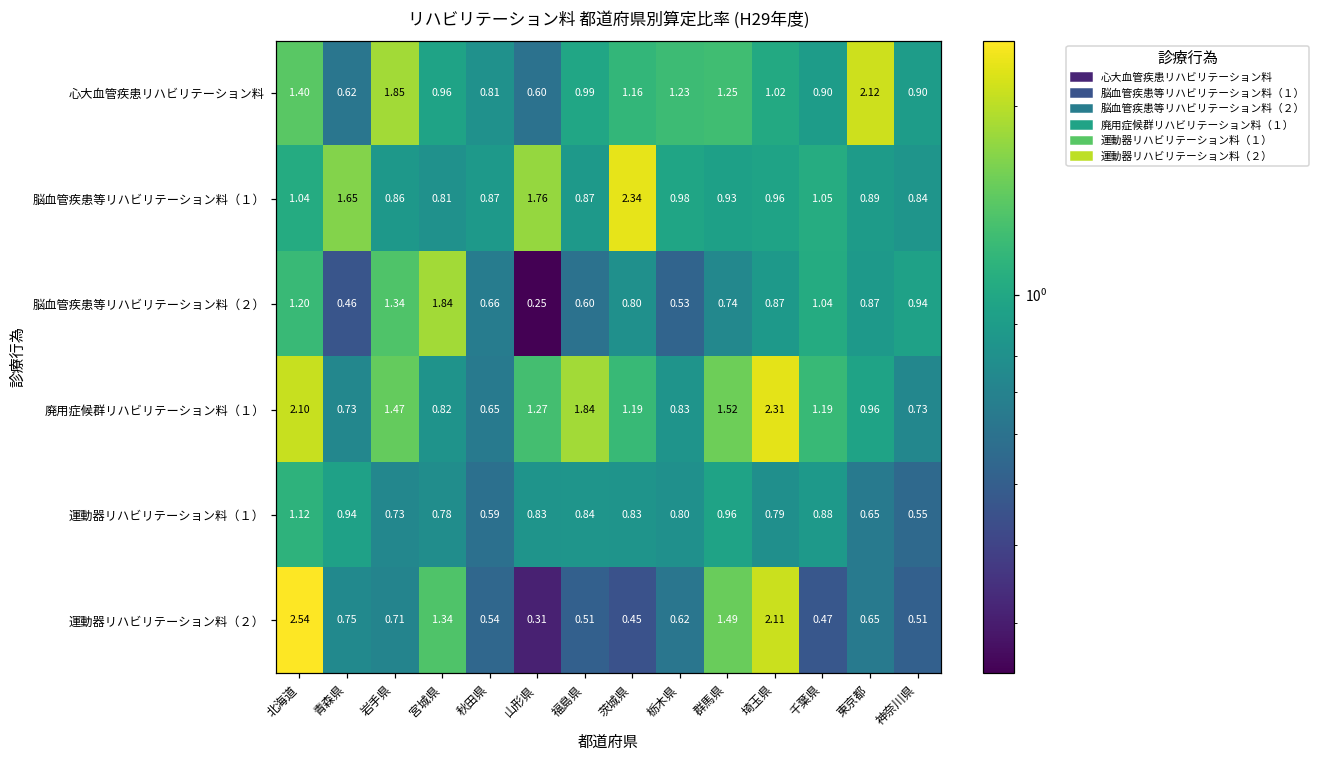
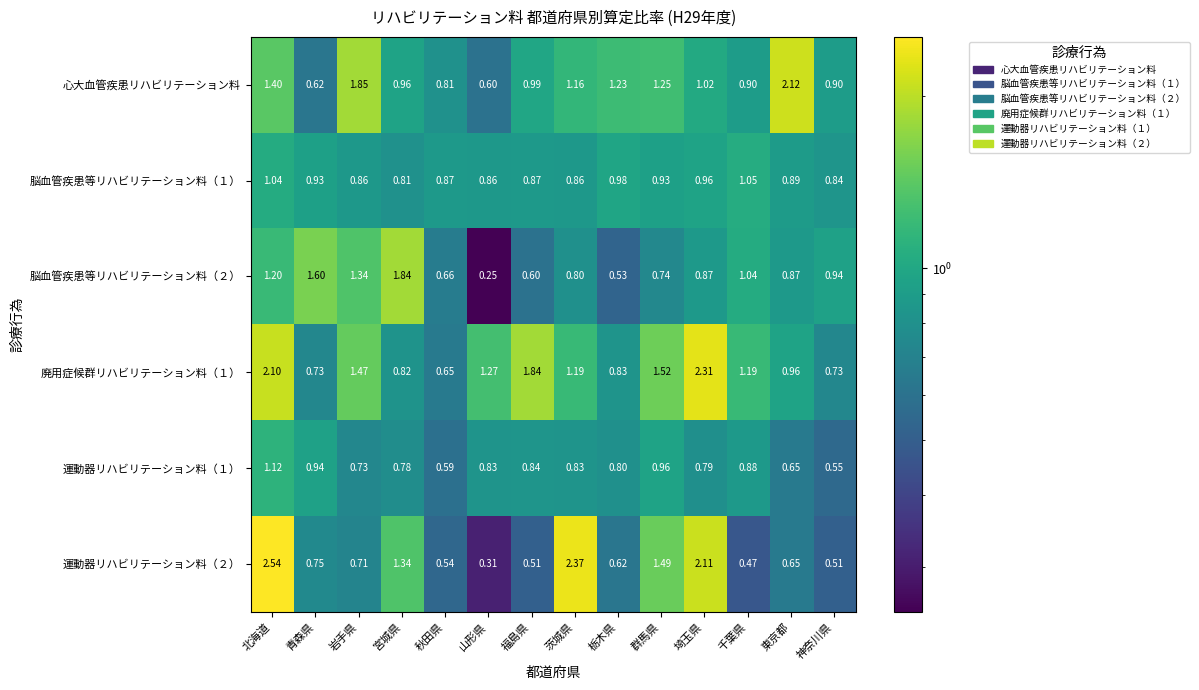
脳血管疾患等リハビリテーション料（１）, 青森県: 1.65 -> 0.93
脳血管疾患等リハビリテーション料（１）, 山形県: 1.76 -> 0.86
脳血管疾患等リハビリテーション料（１）, 茨城県: 2.34 -> 0.86
脳血管疾患等リハビリテーション料（２）, 青森県: 0.46 -> 1.60
運動器リハビリテーション料（２）, 茨城県: 0.45 -> 2.37
